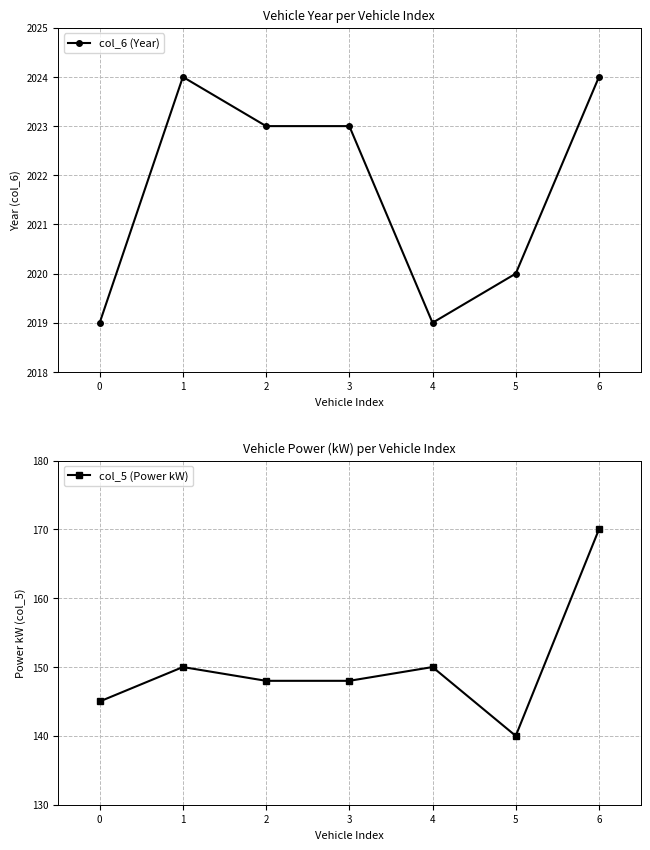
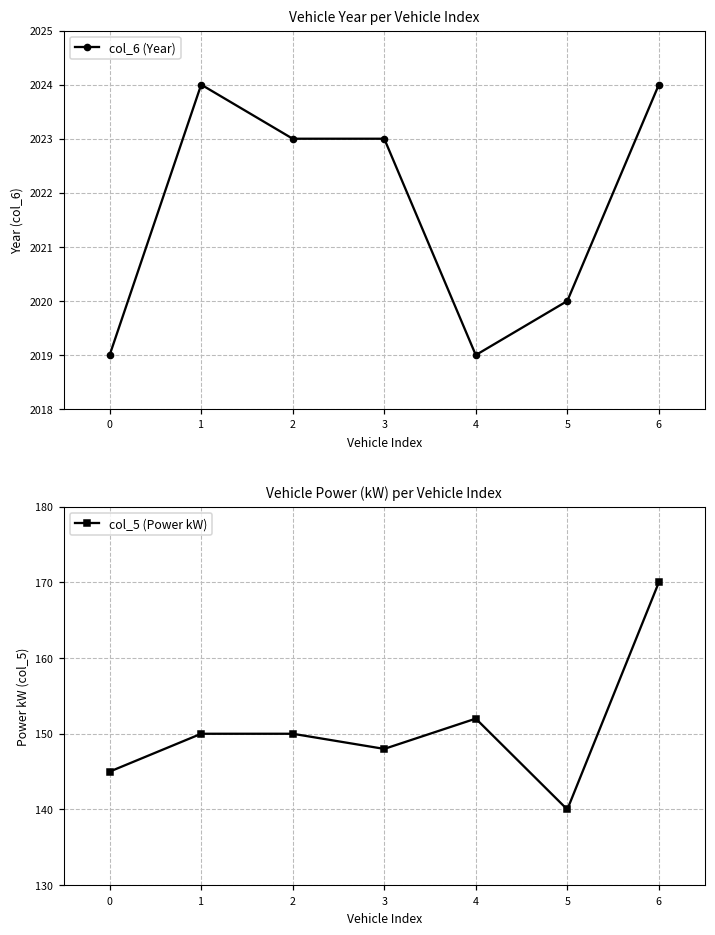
Vehicle Power (kW) per Vehicle Index, 2: 148 -> 150
Vehicle Power (kW) per Vehicle Index, 4: 150 -> 152
